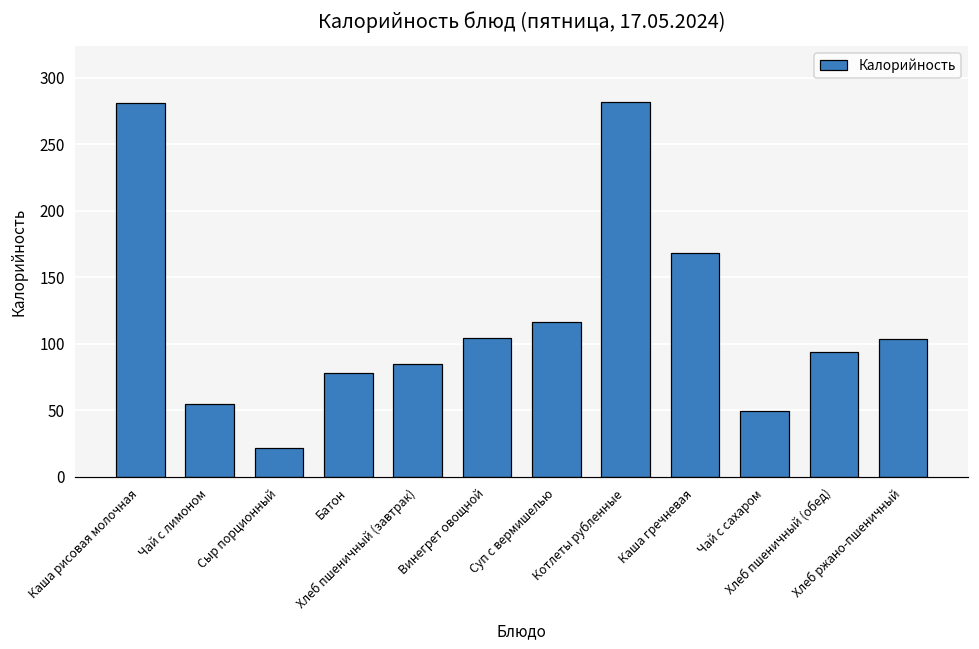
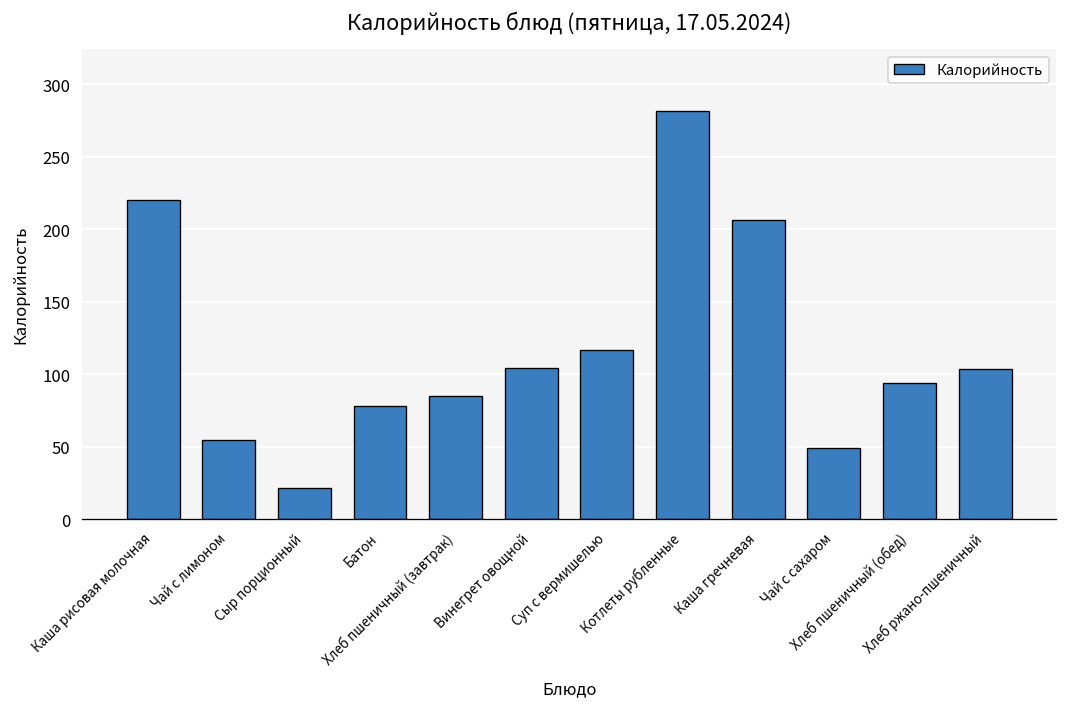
Каша рисовая молочная: 281 -> 220
Каша гречневая: 169 -> 206
